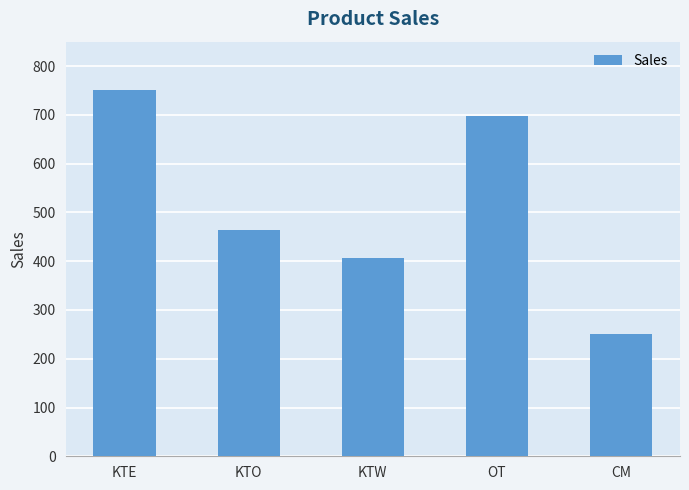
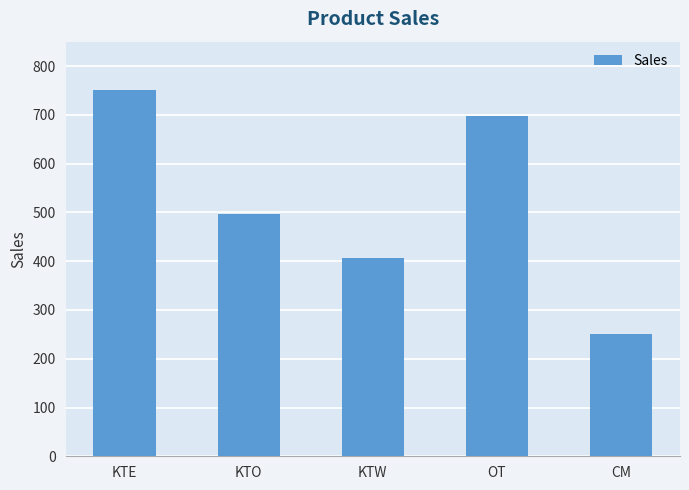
KTO: 460 -> 500
